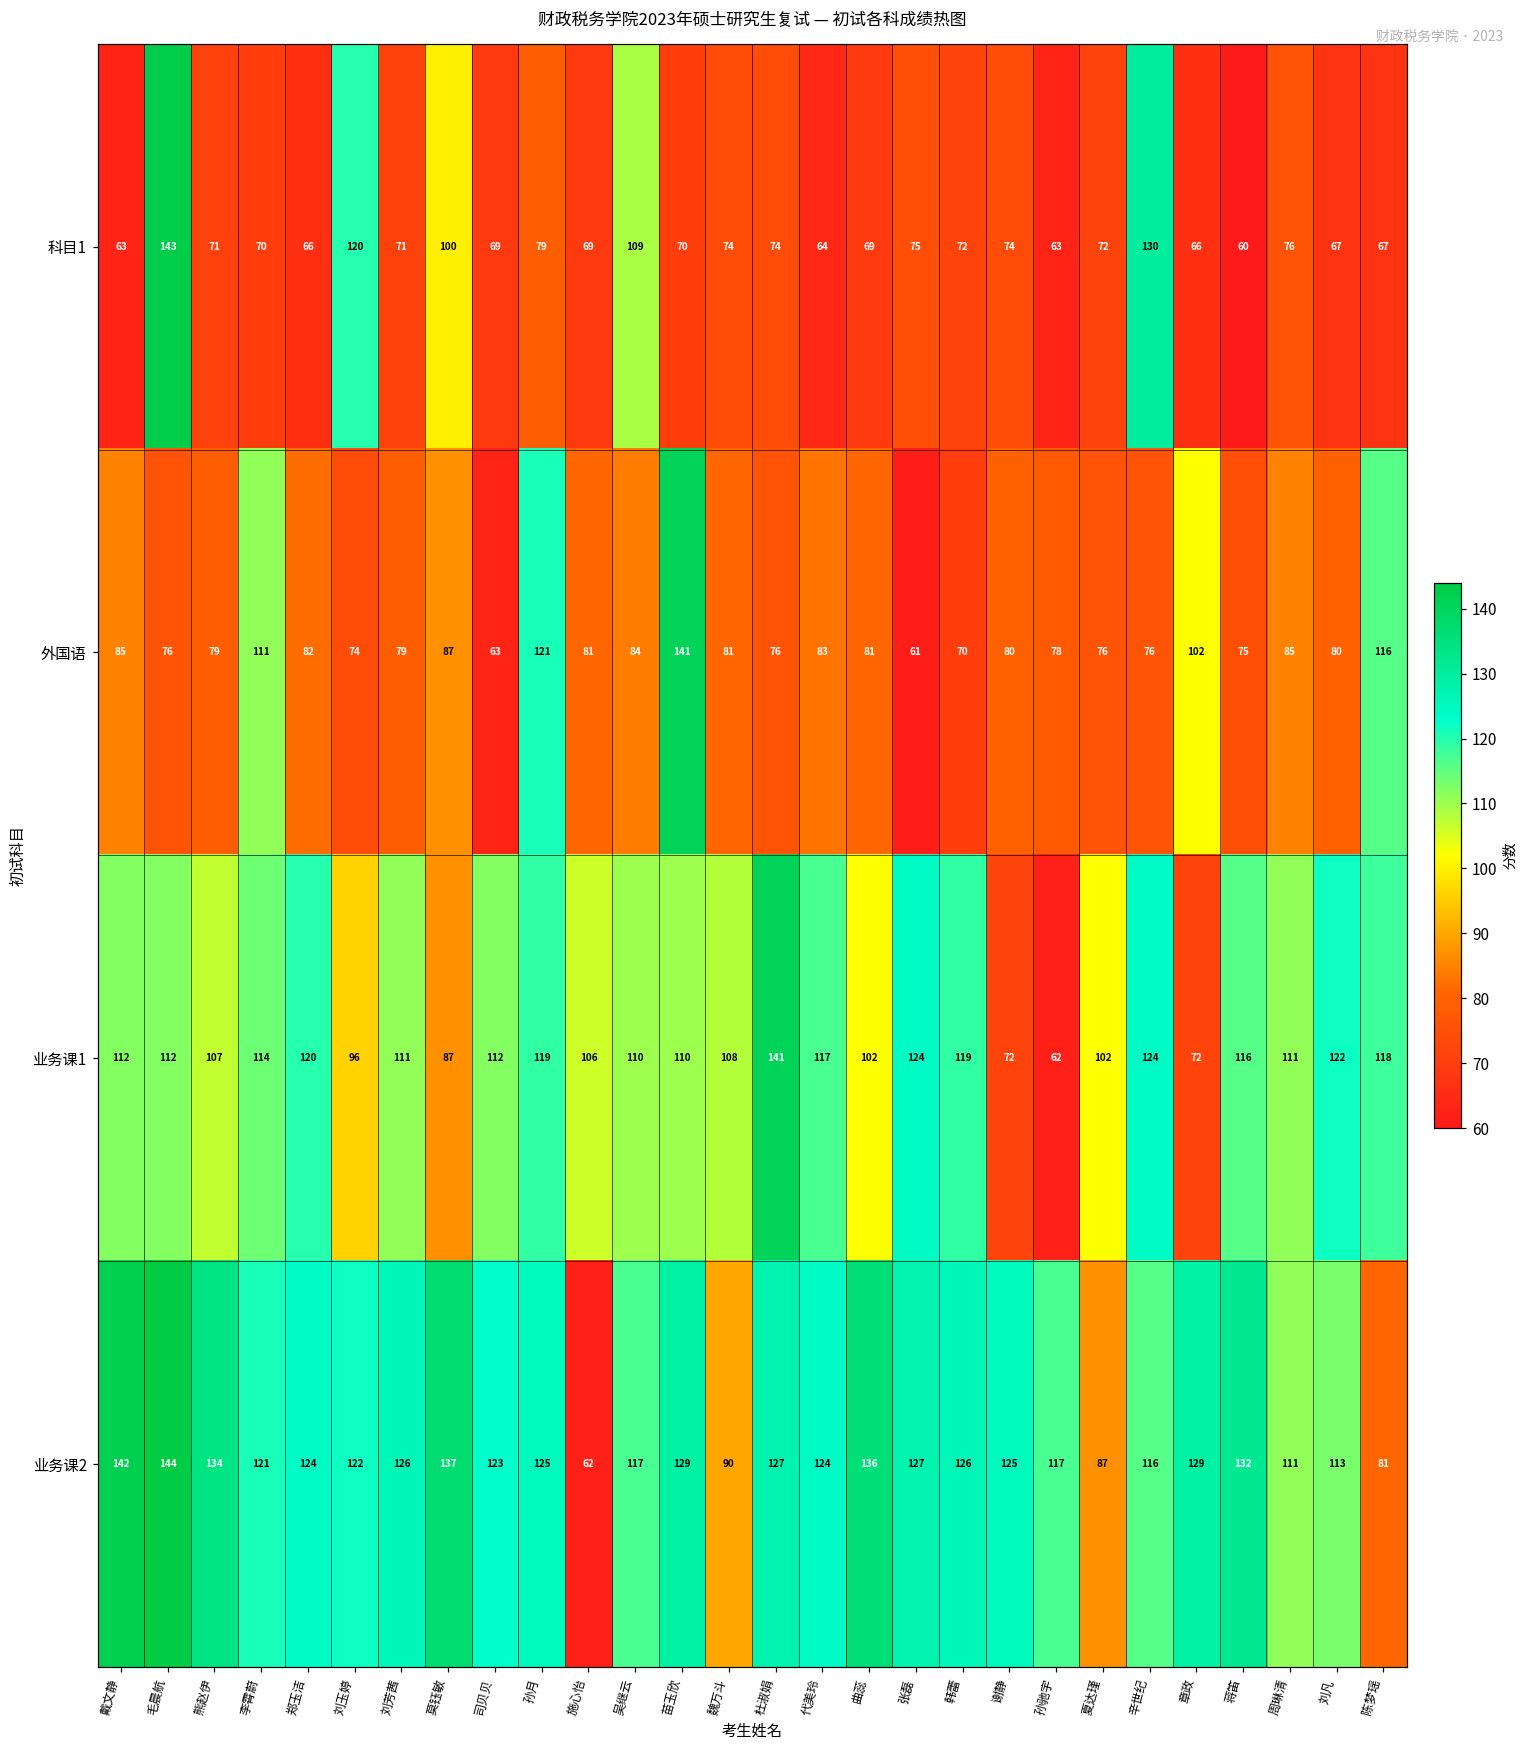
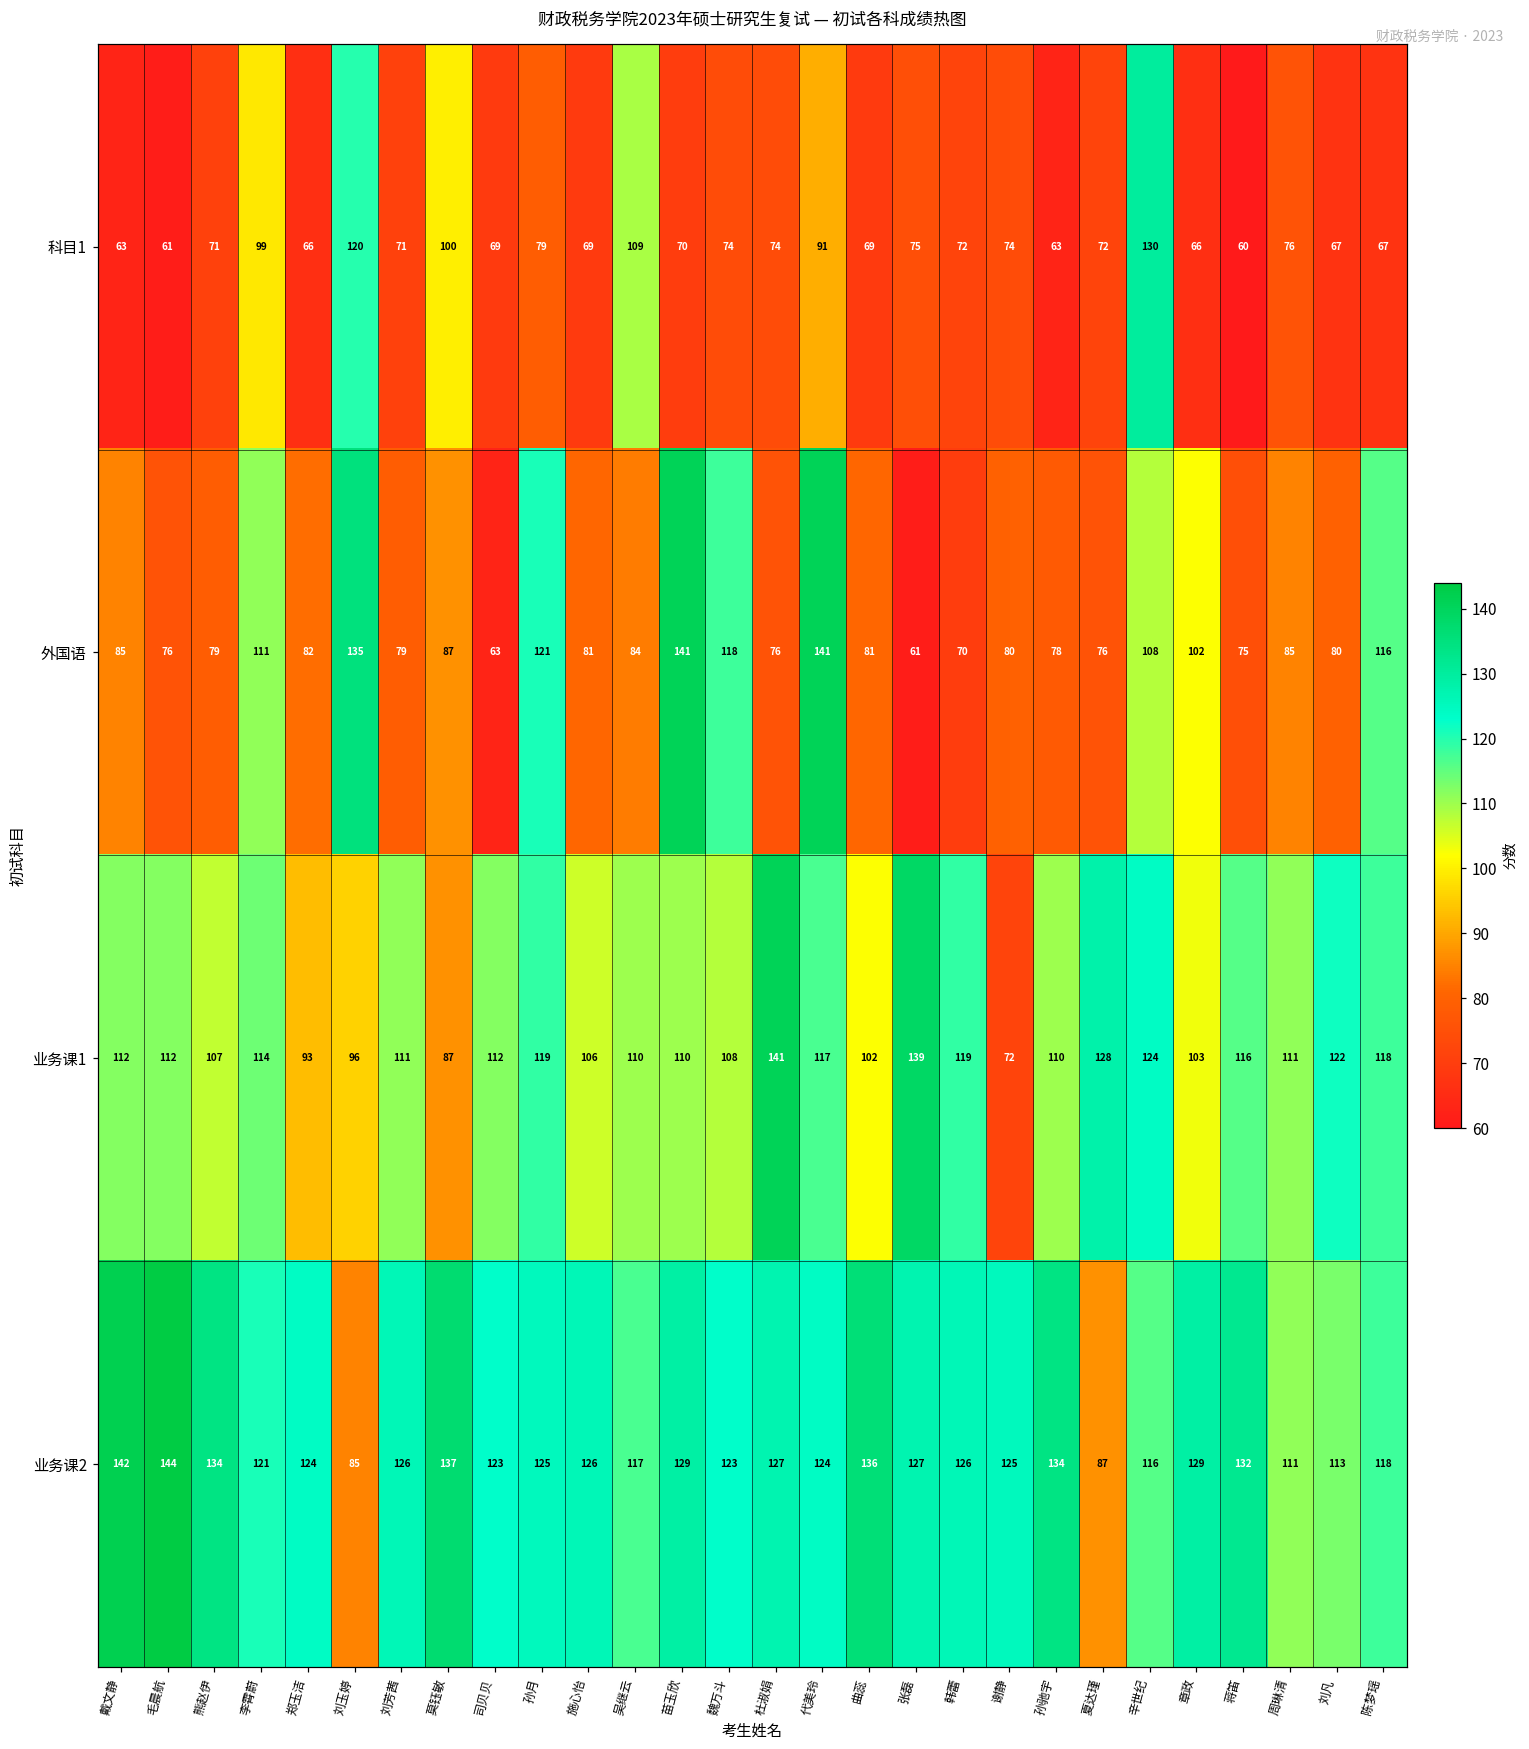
科目1, 毛晨航: 143 -> 61
科目1, 李霄蔚: 70 -> 99
科目1, 代美玲: 64 -> 91
外国语, 刘玉婷: 74 -> 135
外国语, 魏万斗: 81 -> 118
外国语, 代美玲: 83 -> 141
外国语, 辛世纪: 76 -> 108
业务课1, 郑玉洁: 120 -> 93
业务课1, 张磊: 124 -> 139
业务课1, 孙驰宇: 62 -> 110
业务课1, 夏达瑾: 102 -> 128
业务课1, 章政: 72 -> 103
业务课2, 刘玉婷: 122 -> 85
业务课2, 施心怡: 62 -> 126
业务课2, 魏万斗: 90 -> 123
业务课2, 孙驰宇: 117 -> 134
业务课2, 陈梦瑶: 81 -> 118
